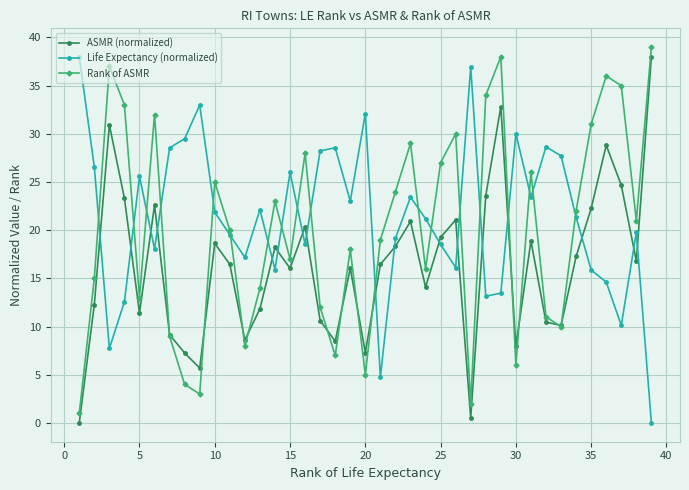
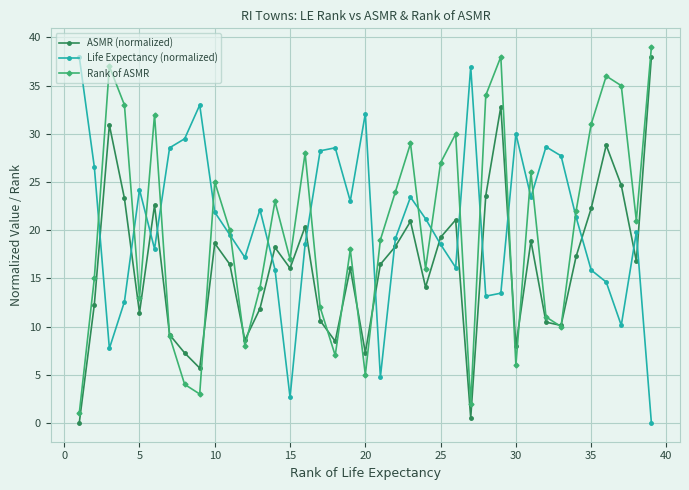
Life Expectancy (normalized), 5: 26 -> 24
Life Expectancy (normalized), 15: 26 -> 3
